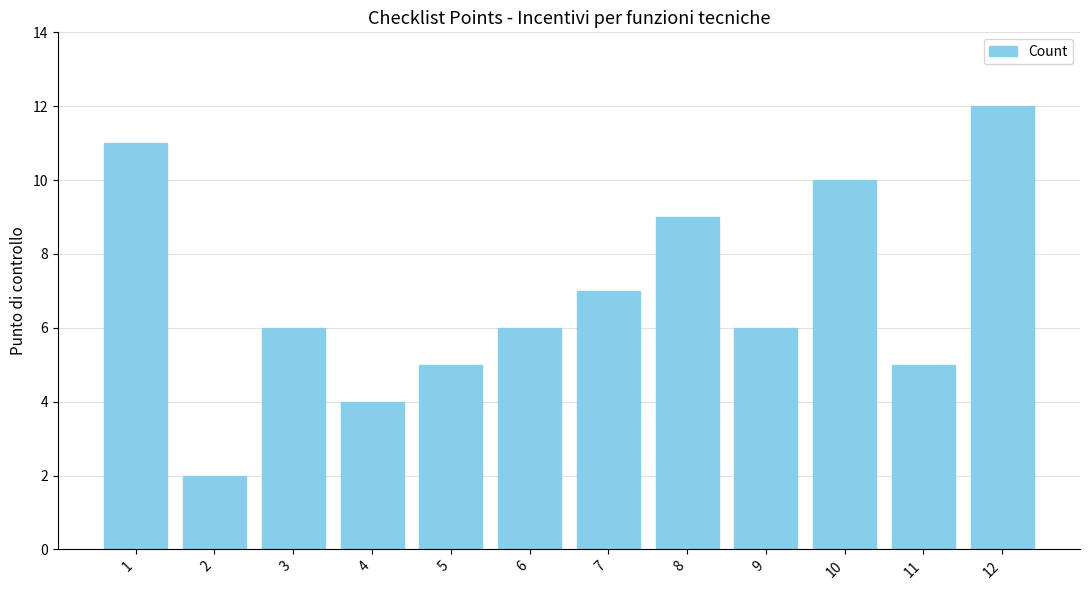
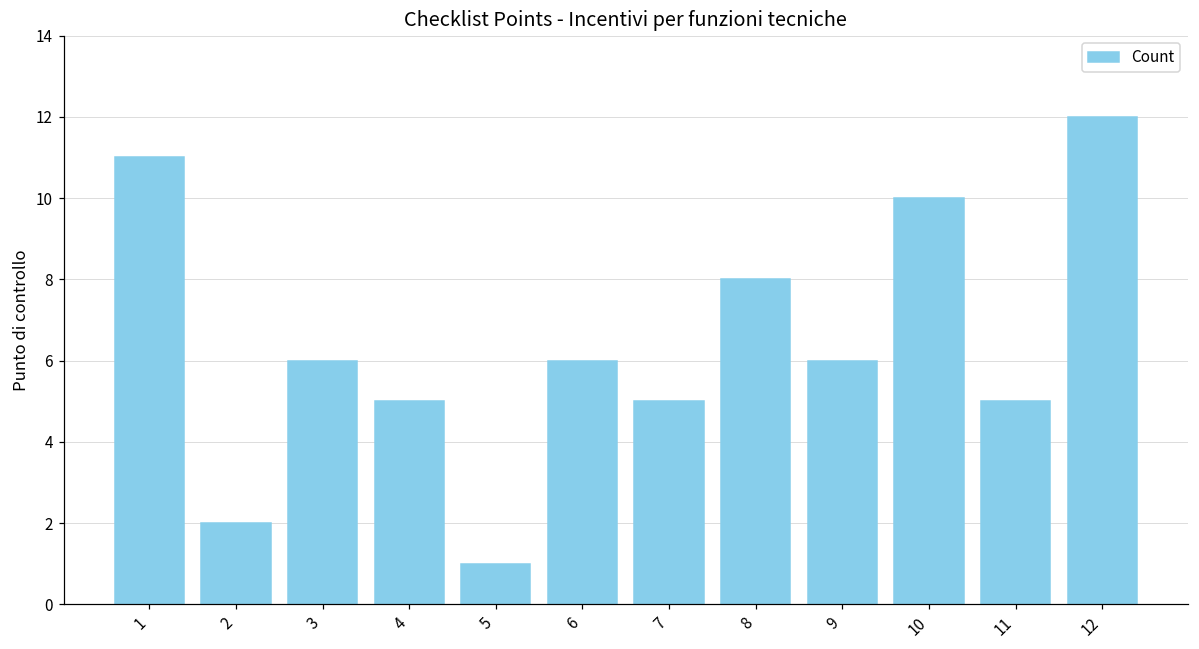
4: 4 -> 5
5: 5 -> 1
7: 7 -> 5
8: 9 -> 8
